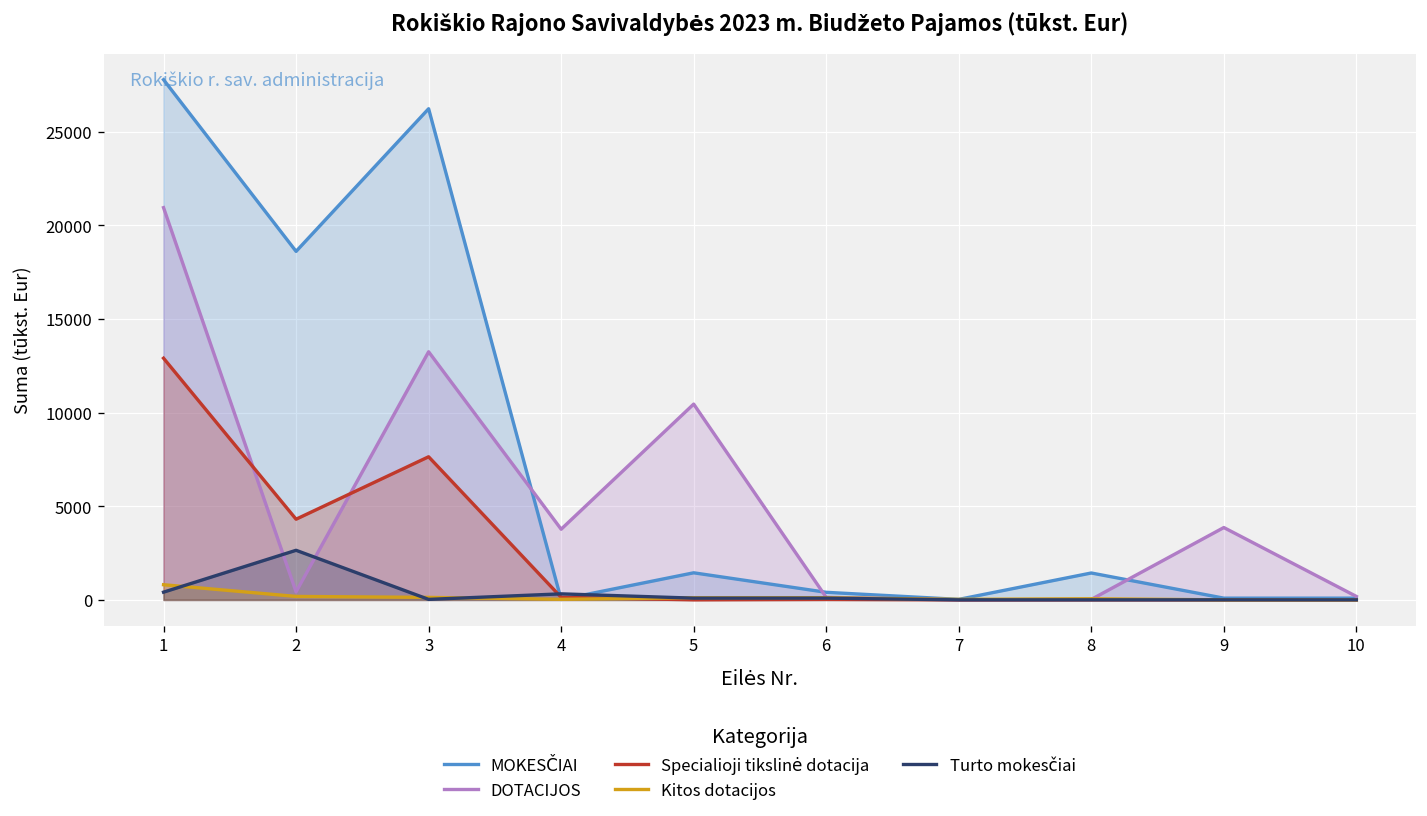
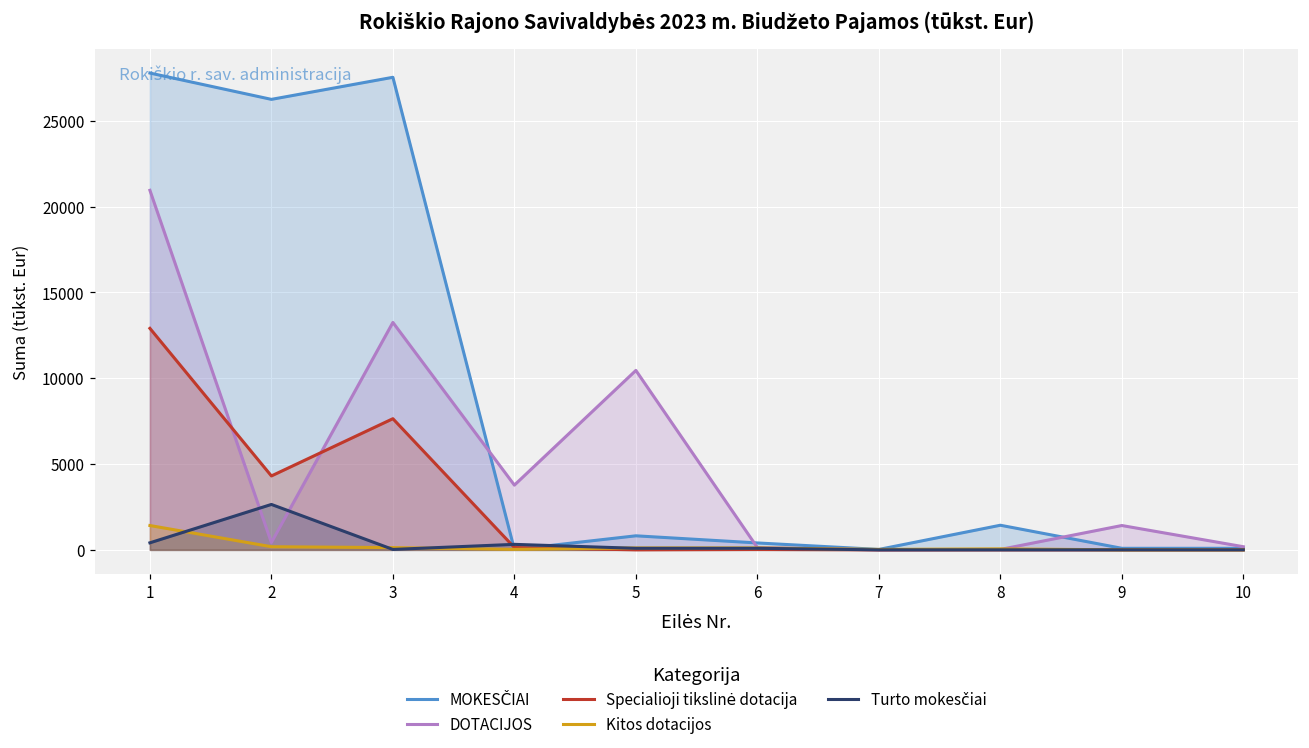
Kitos dotacijos, 1: 800 -> 1400
MOKESČIAI, 2: 18600 -> 26300
MOKESČIAI, 3: 26200 -> 27500
MOKESČIAI, 5: 1400 -> 800
DOTACIJOS, 9: 3900 -> 1400
